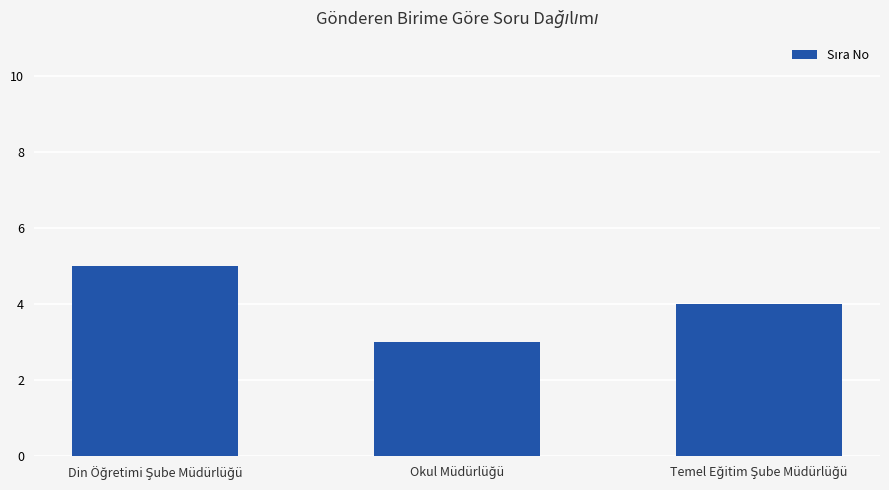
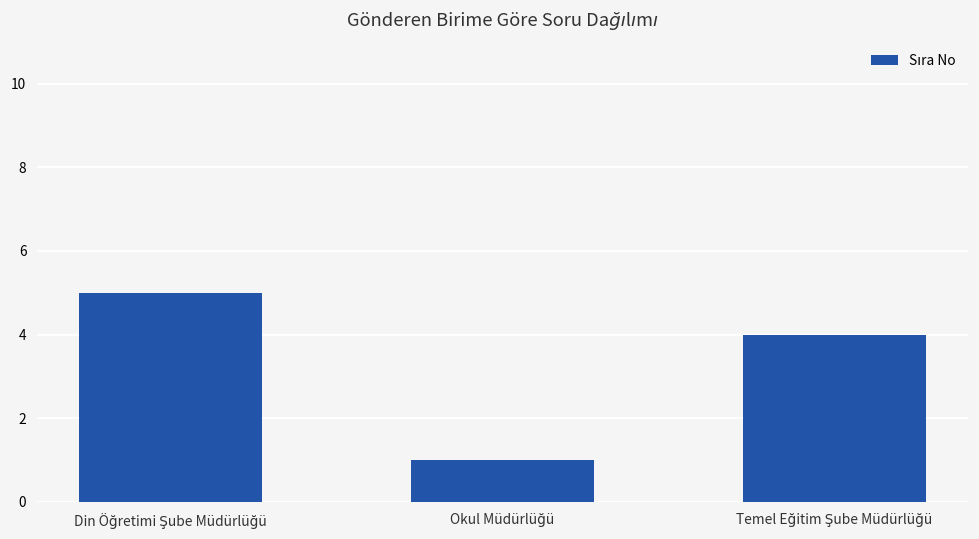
Okul Müdürlüğü: 3 -> 1
